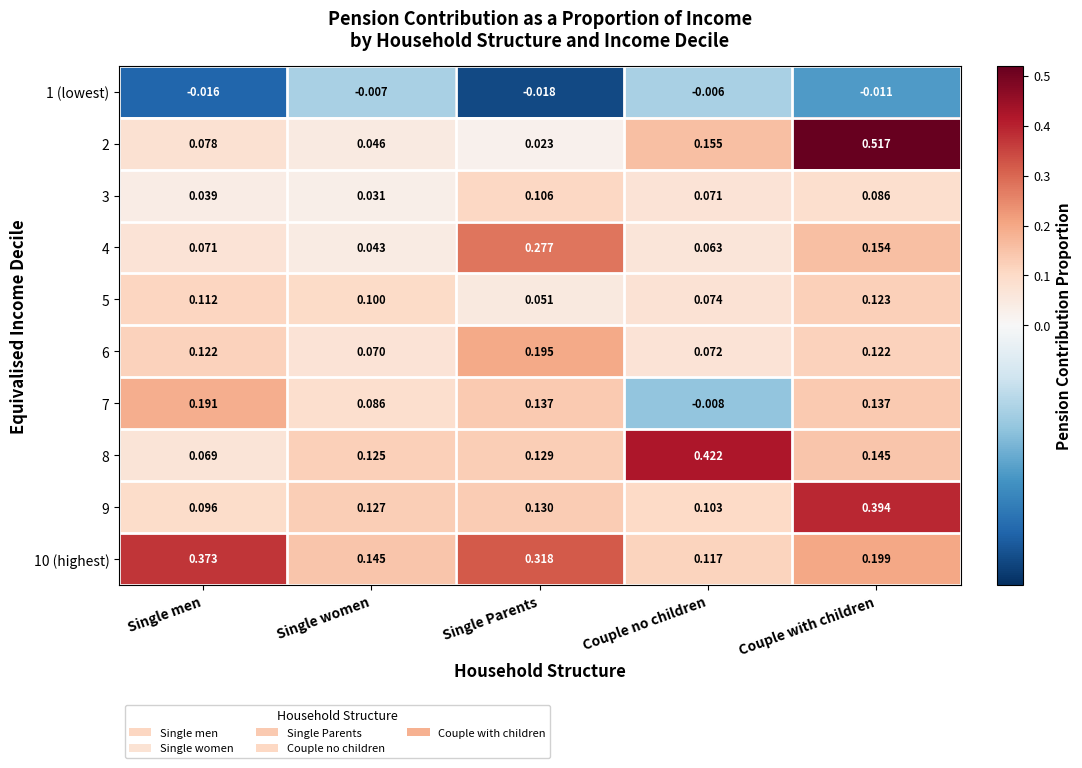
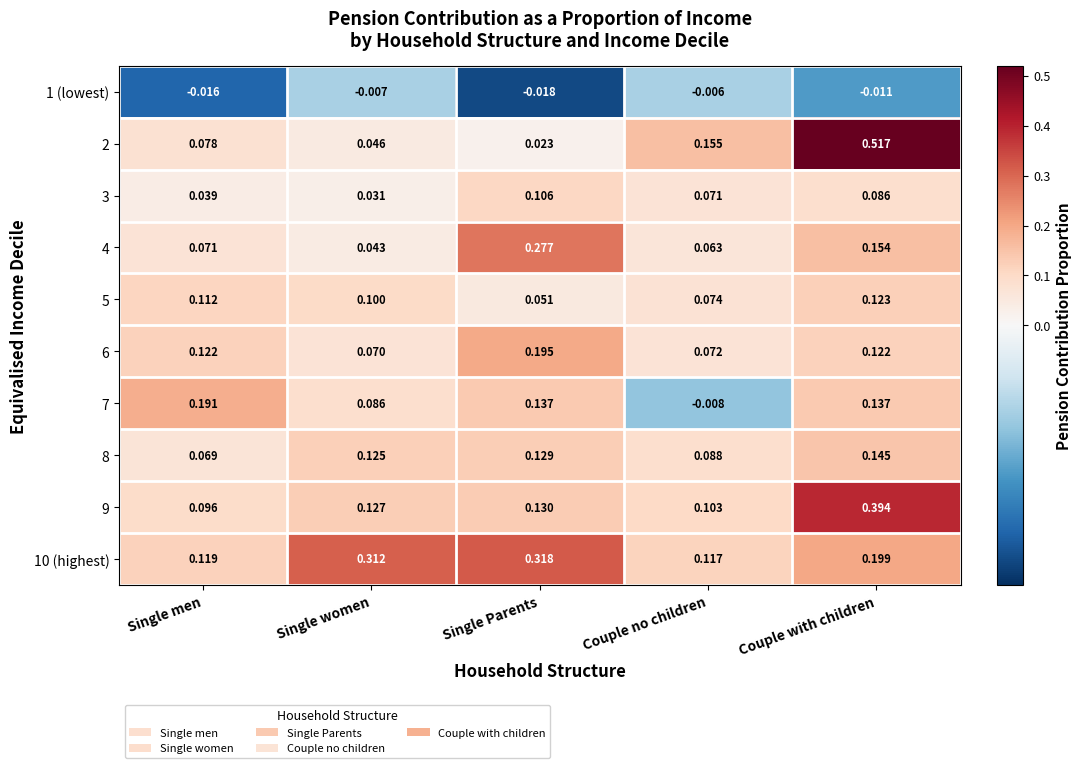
8, Couple no children: 0.422 -> 0.088
10 (highest), Single men: 0.373 -> 0.119
10 (highest), Single women: 0.145 -> 0.312
